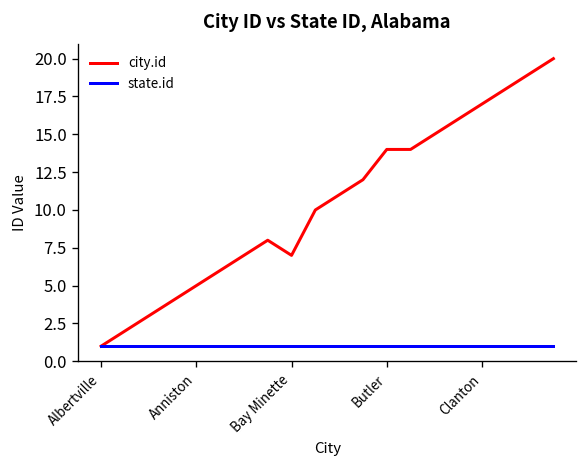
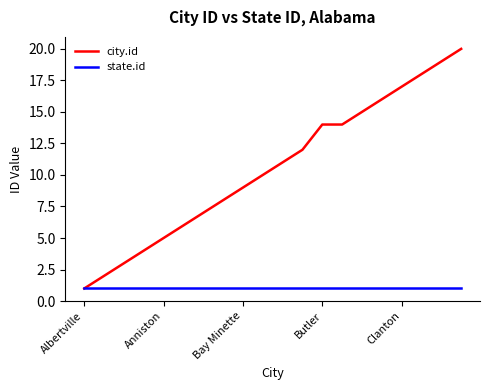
city.id, Bay Minette: 7 -> 9
